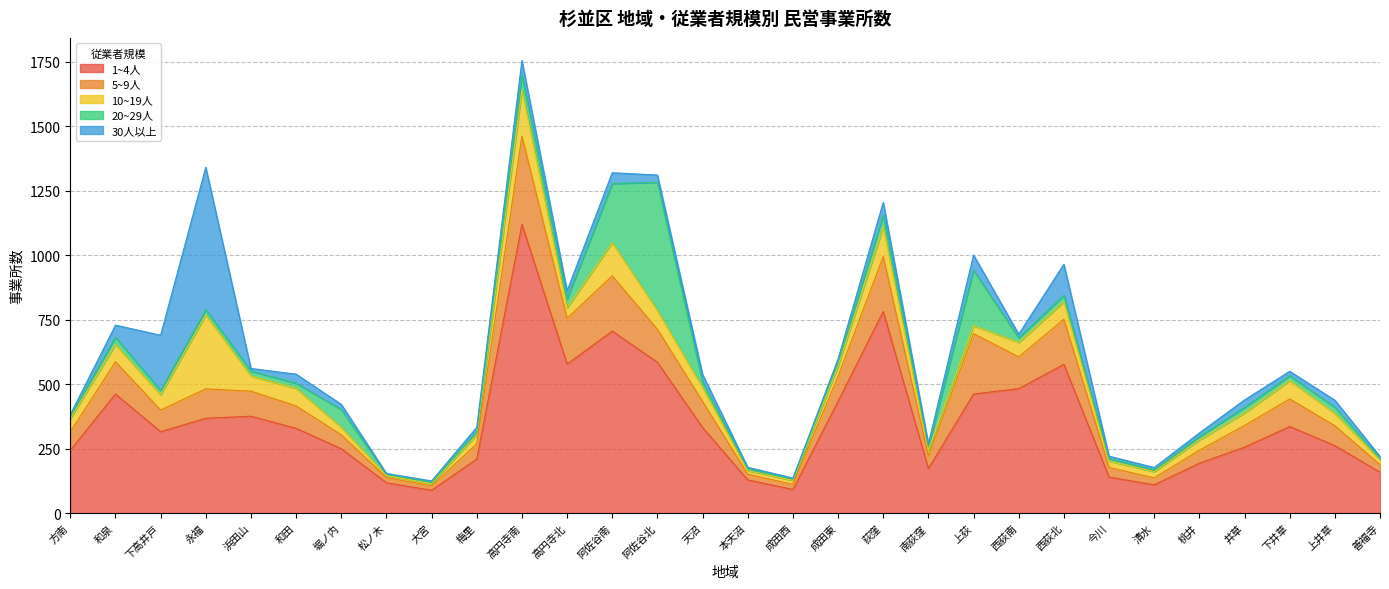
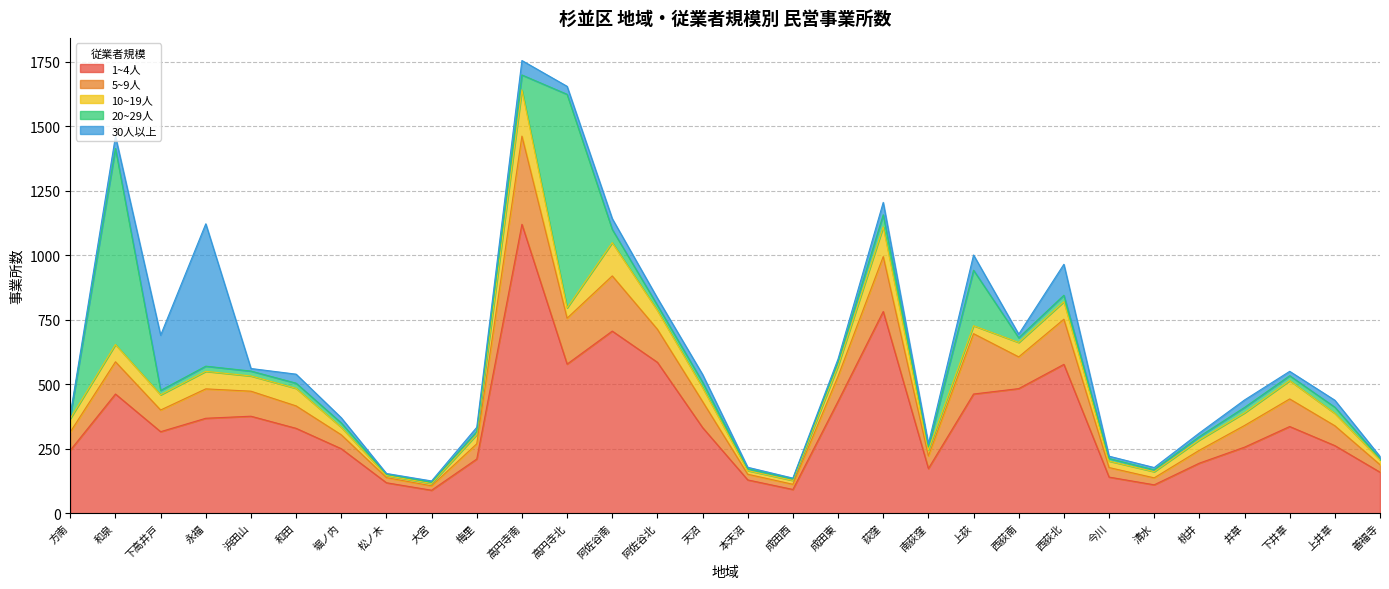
20~29人, 和泉: 30 -> 760
10~19人, 永福: 290 -> 70
20~29人, 堀ノ内: 70 -> 20
20~29人, 高円寺北: 40 -> 830
20~29人, 阿佐谷南: 230 -> 50
20~29人, 阿佐谷北: 500 -> 20
